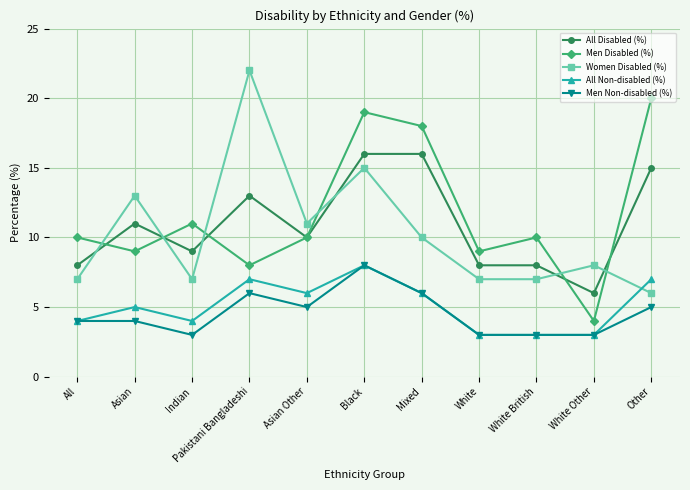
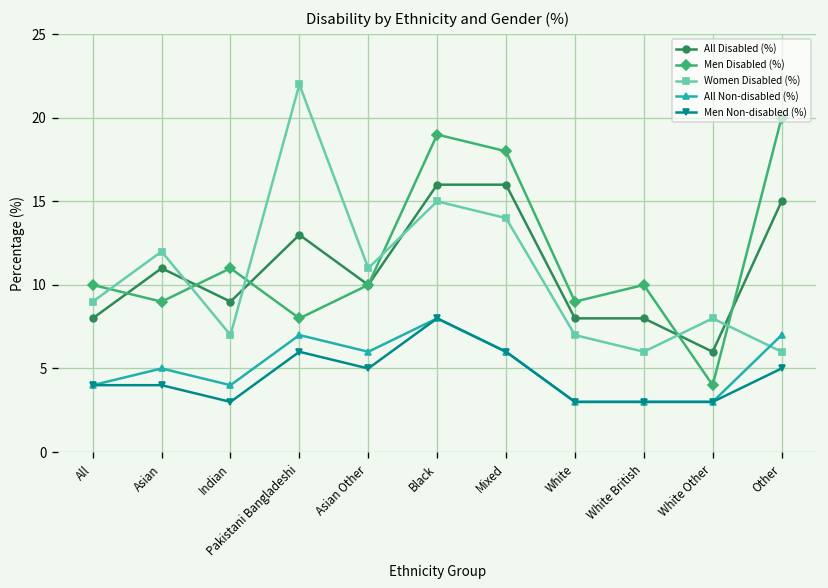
Women Disabled (%), All: 7 -> 9
Women Disabled (%), Asian: 13 -> 12
Women Disabled (%), Mixed: 10 -> 14
Women Disabled (%), White British: 7 -> 6
